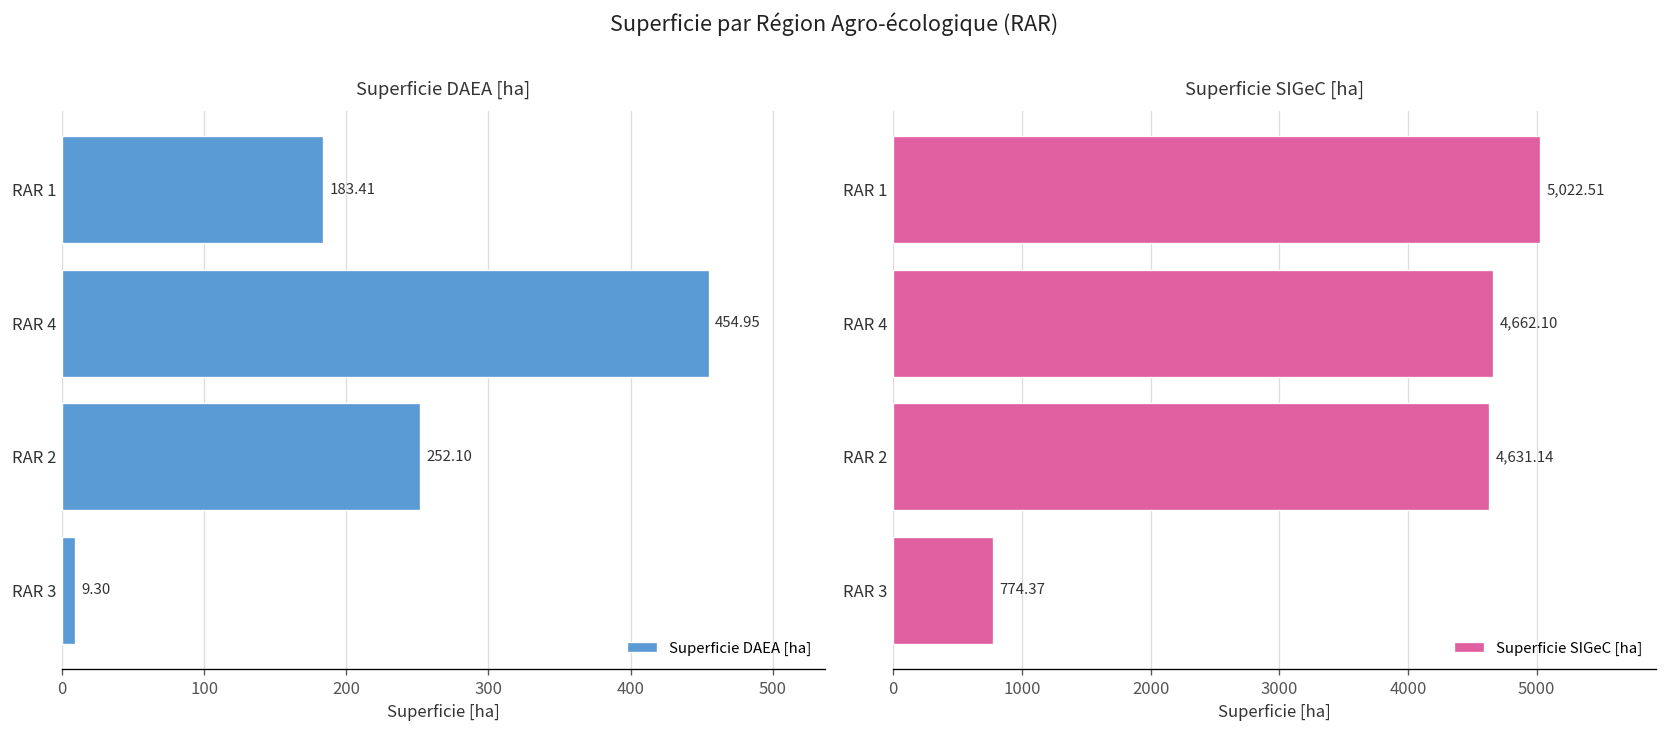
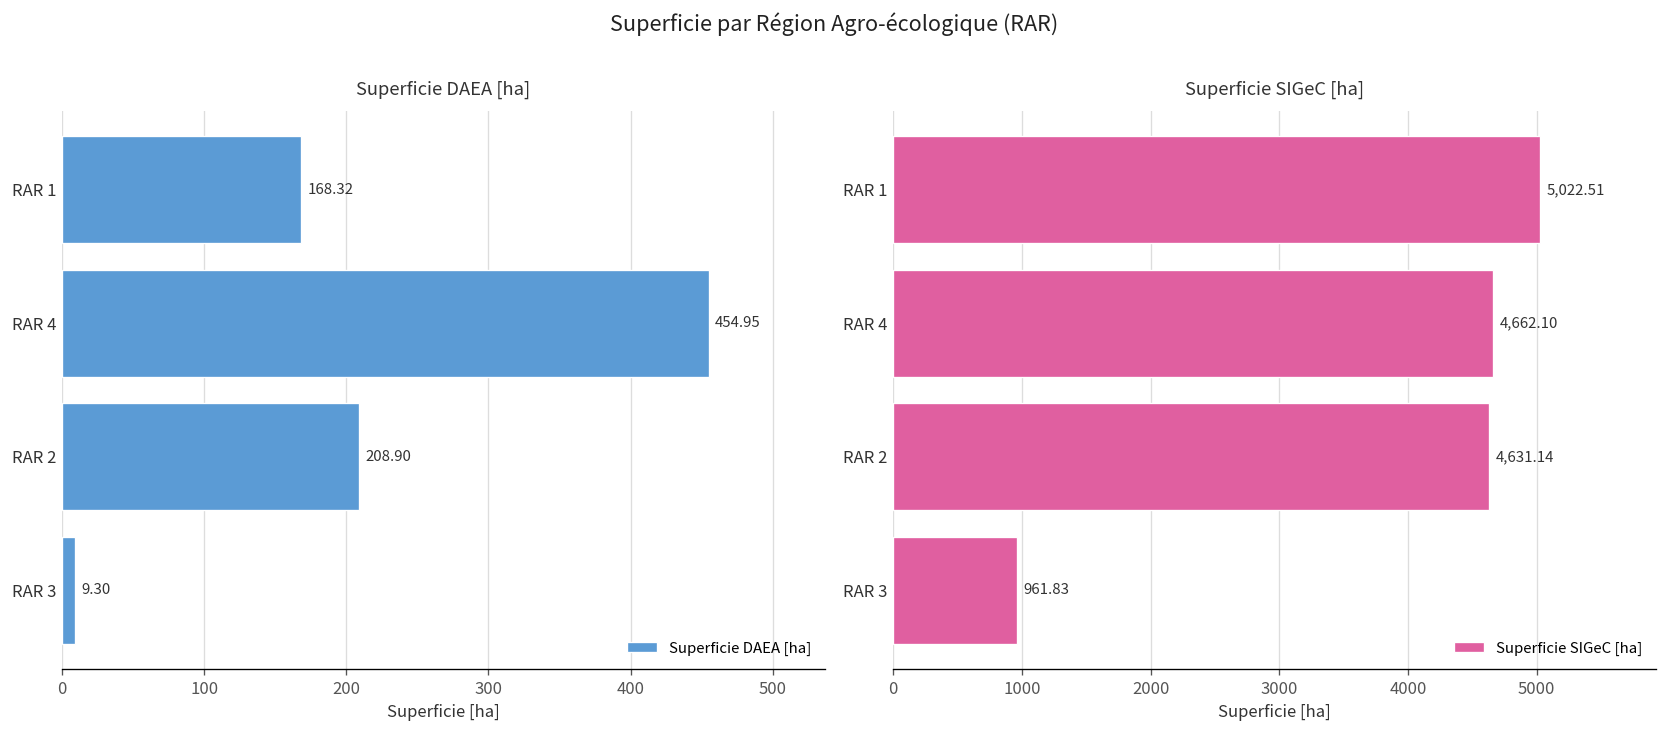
Superficie DAEA [ha], RAR 1: 183.41 -> 168.32
Superficie DAEA [ha], RAR 2: 252.10 -> 208.90
Superficie SIGeC [ha], RAR 3: 774.37 -> 961.83
